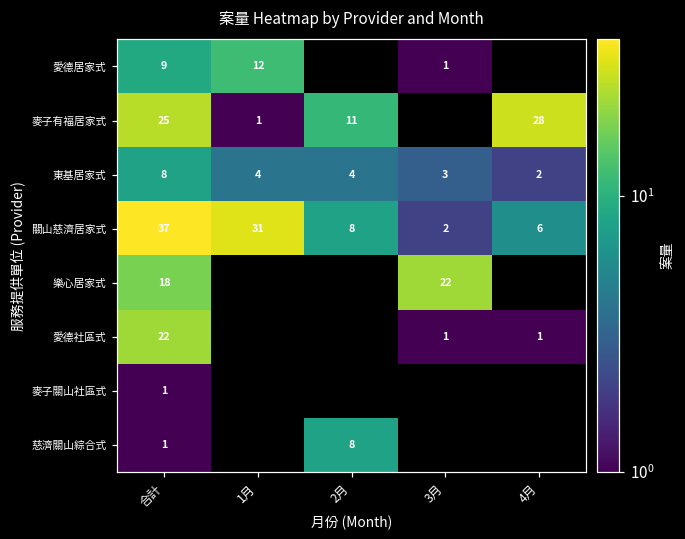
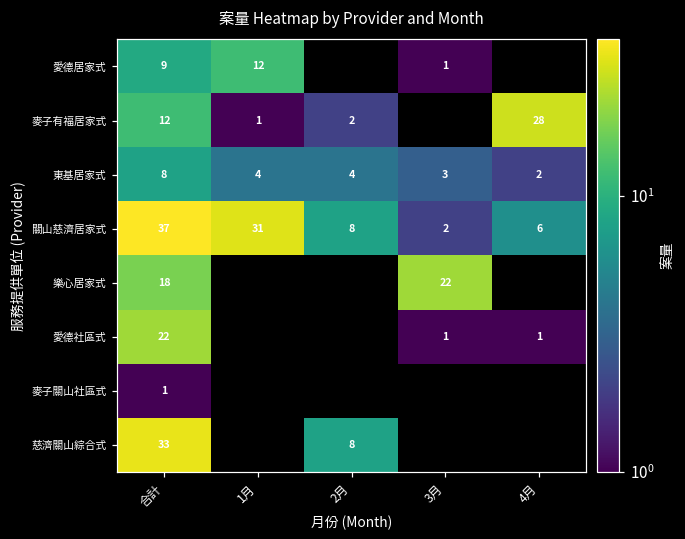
麥子有福居家式, 合計: 25 -> 12
麥子有福居家式, 2月: 11 -> 2
慈濟關山綜合式, 合計: 1 -> 33
